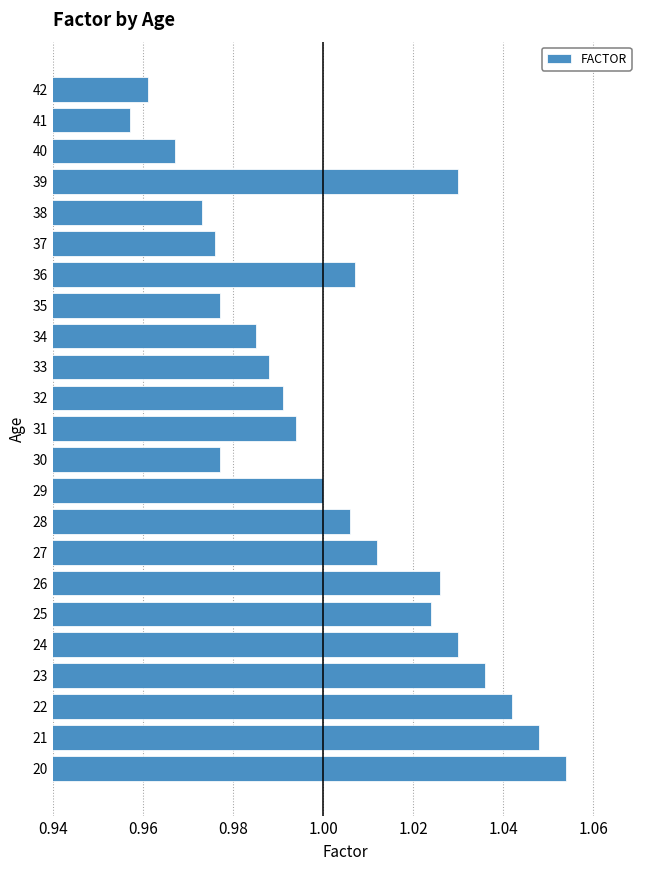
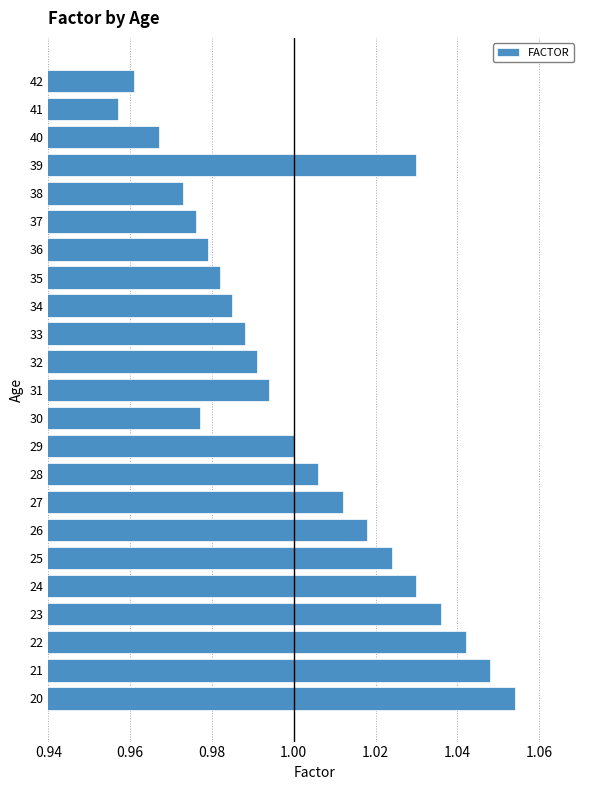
36: 1.007 -> 0.979
35: 0.977 -> 0.982
26: 1.026 -> 1.018
